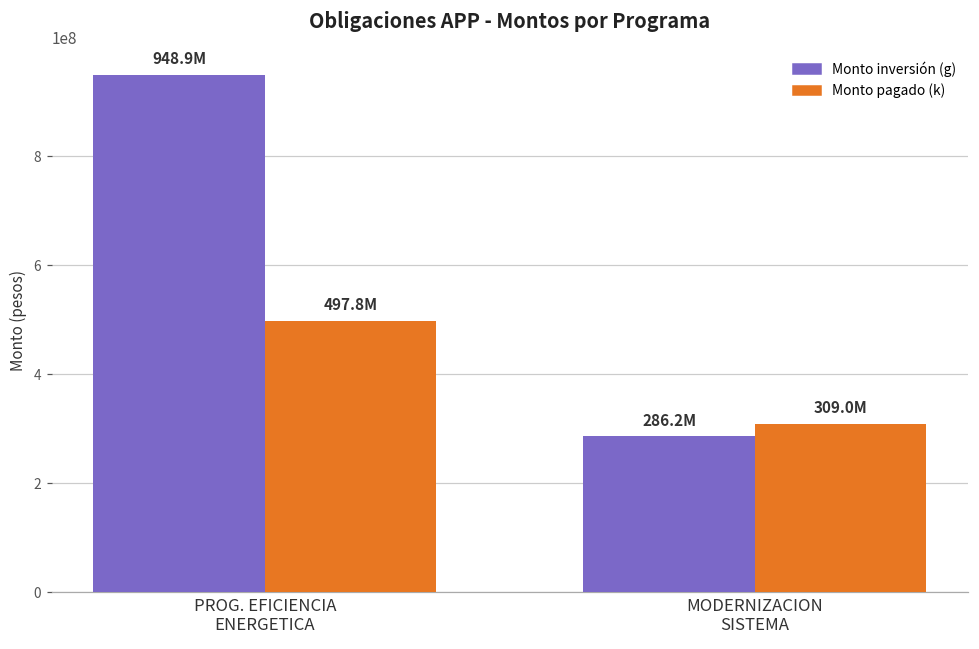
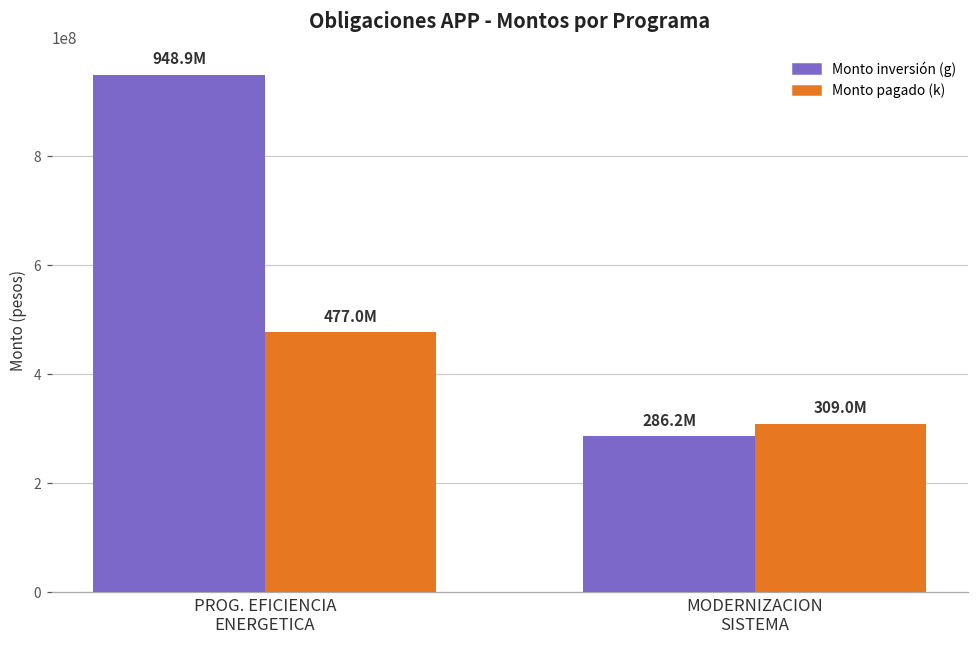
Monto pagado (k), PROG. EFICIENCIA ENERGETICA: 497.8M -> 477.0M
